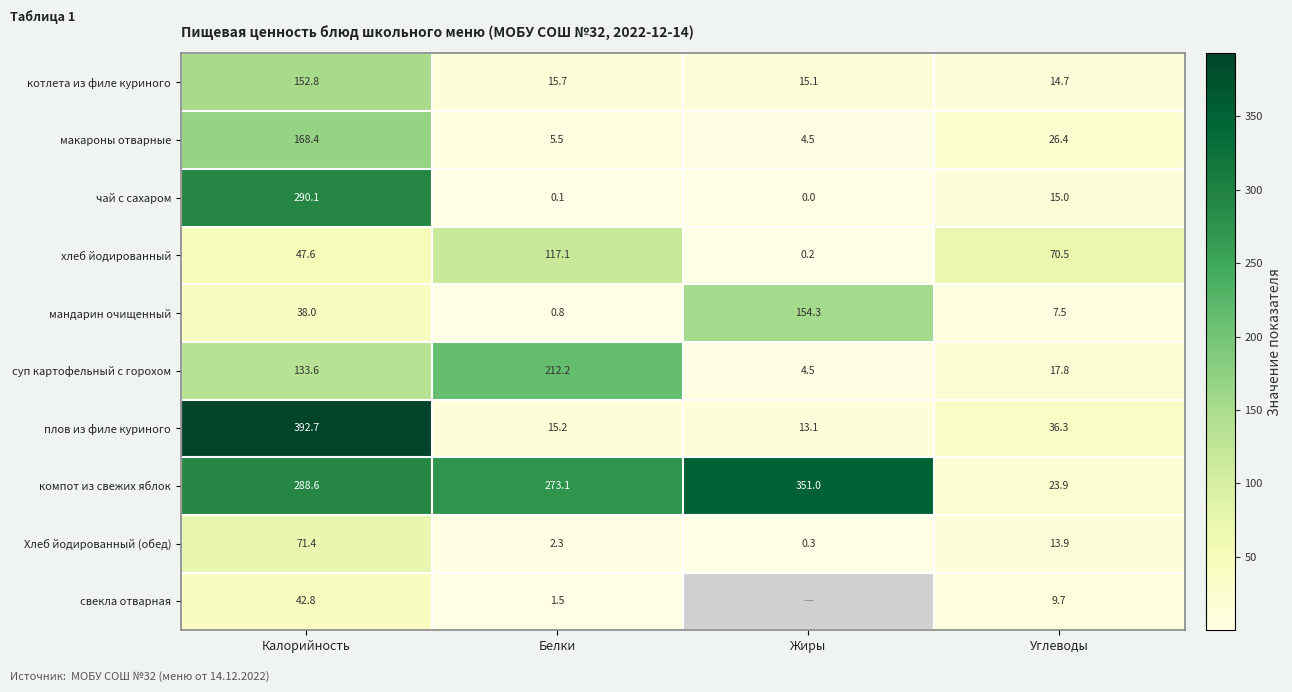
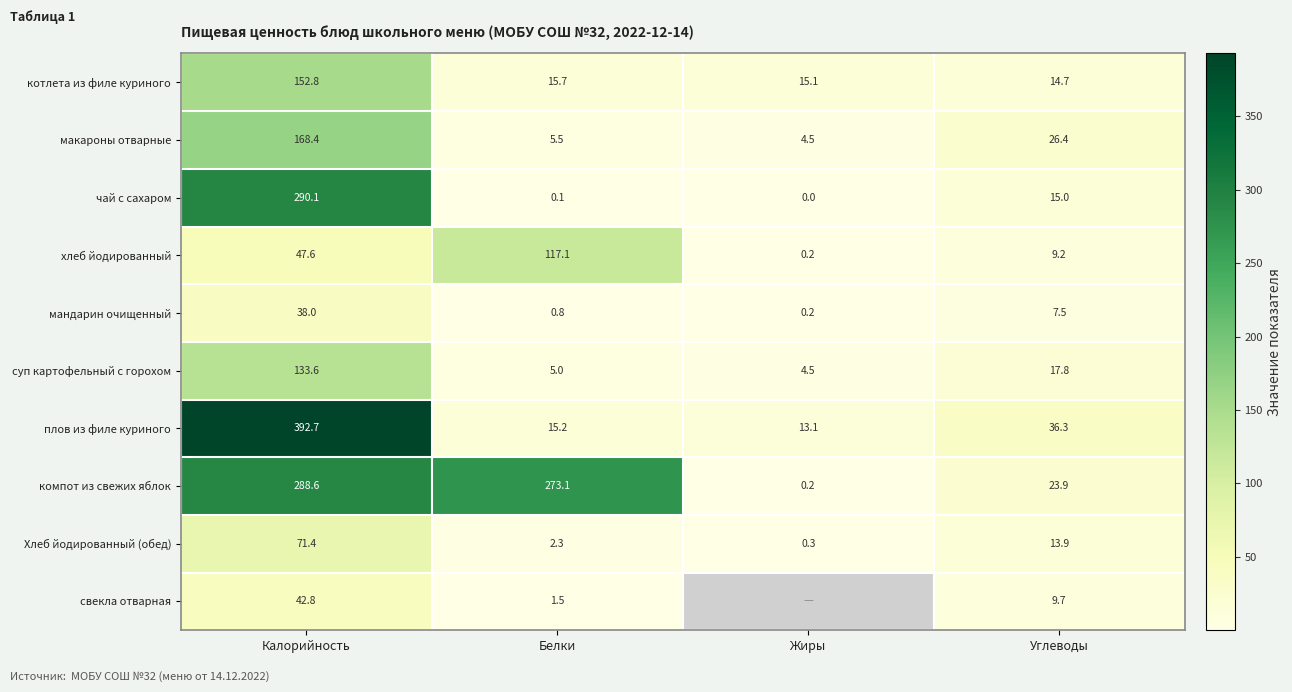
хлеб йодированный, Углеводы: 70.5 -> 9.2
мандарин очищенный, Жиры: 154.3 -> 0.2
суп картофельный с горохом, Белки: 212.2 -> 5.0
компот из свежих яблок, Жиры: 351.0 -> 0.2
